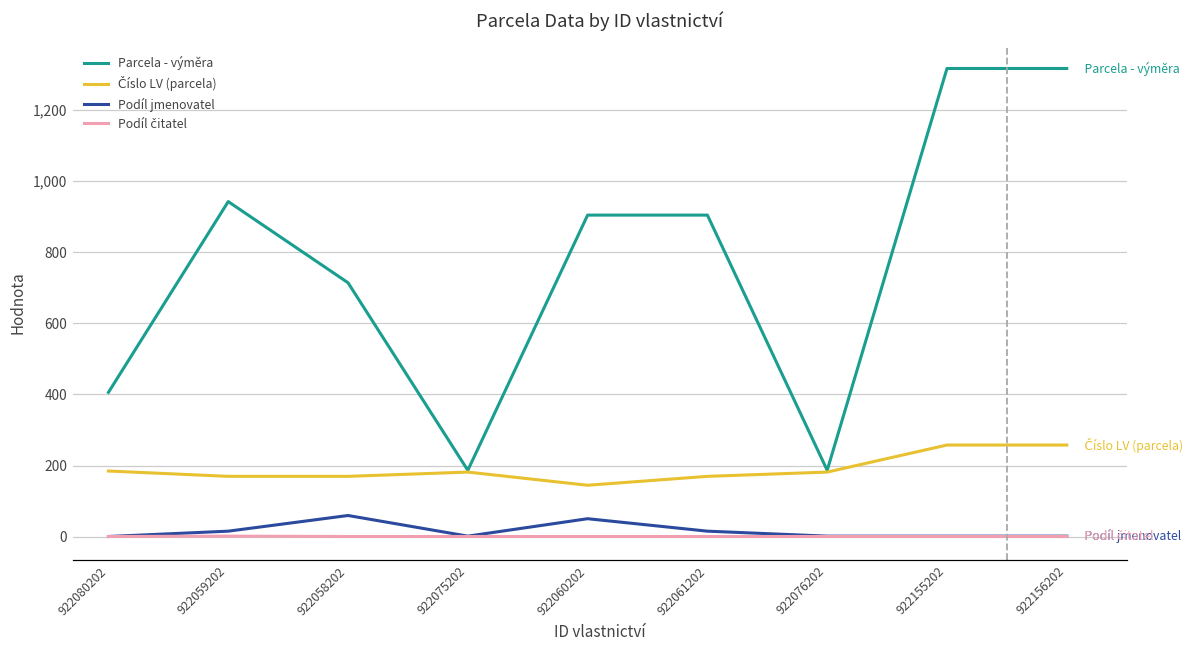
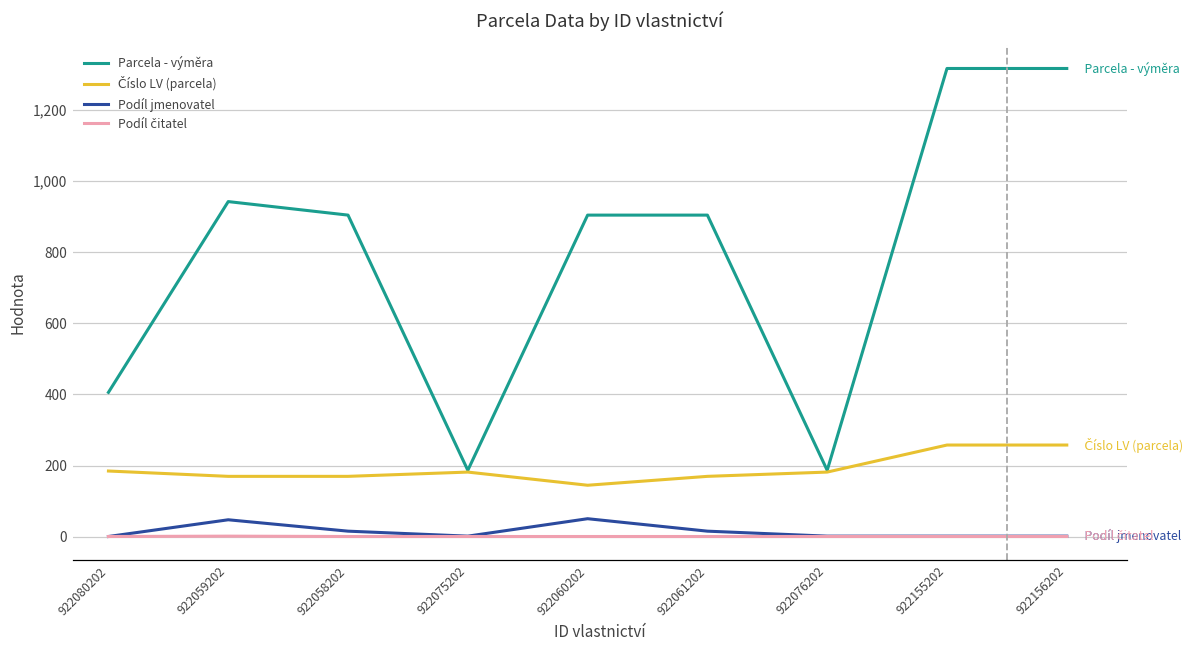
Podíl jmenovatel, 922059202: 20 -> 50
Parcela - výměra, 922058202: 710 -> 900
Podíl jmenovatel, 922058202: 60 -> 20
